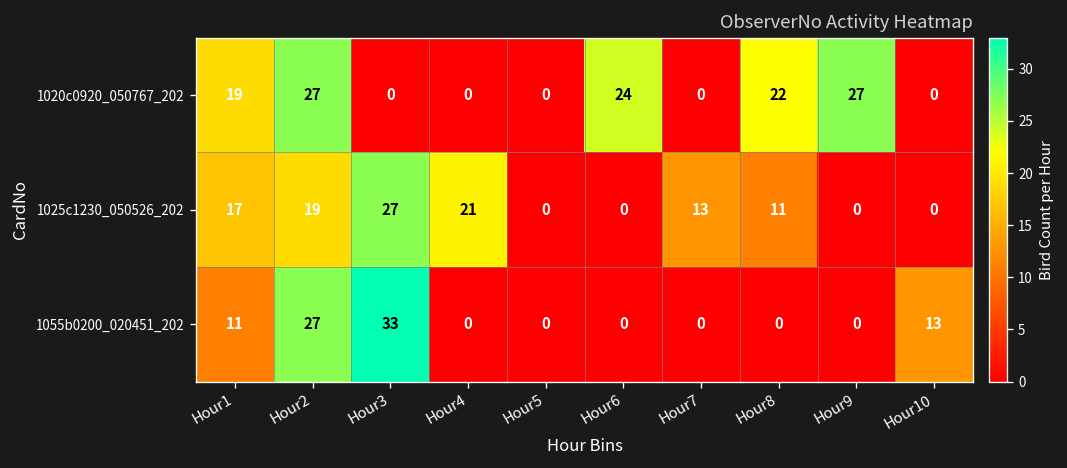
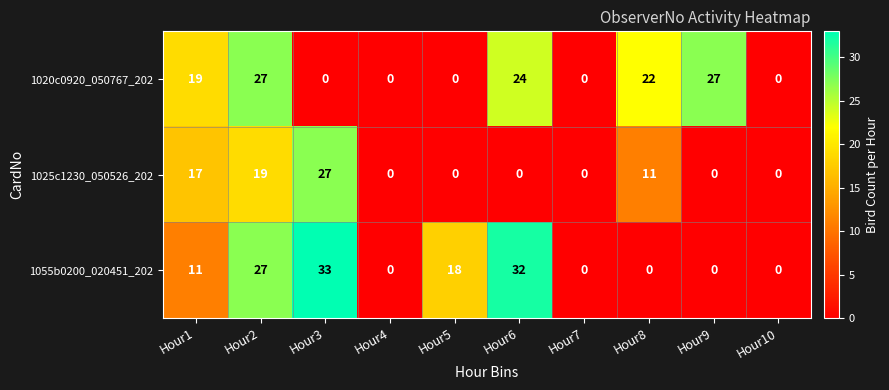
1025c1230_050526_202, Hour4: 21 -> 0
1025c1230_050526_202, Hour7: 13 -> 0
1055b0200_020451_202, Hour5: 0 -> 18
1055b0200_020451_202, Hour6: 0 -> 32
1055b0200_020451_202, Hour10: 13 -> 0
